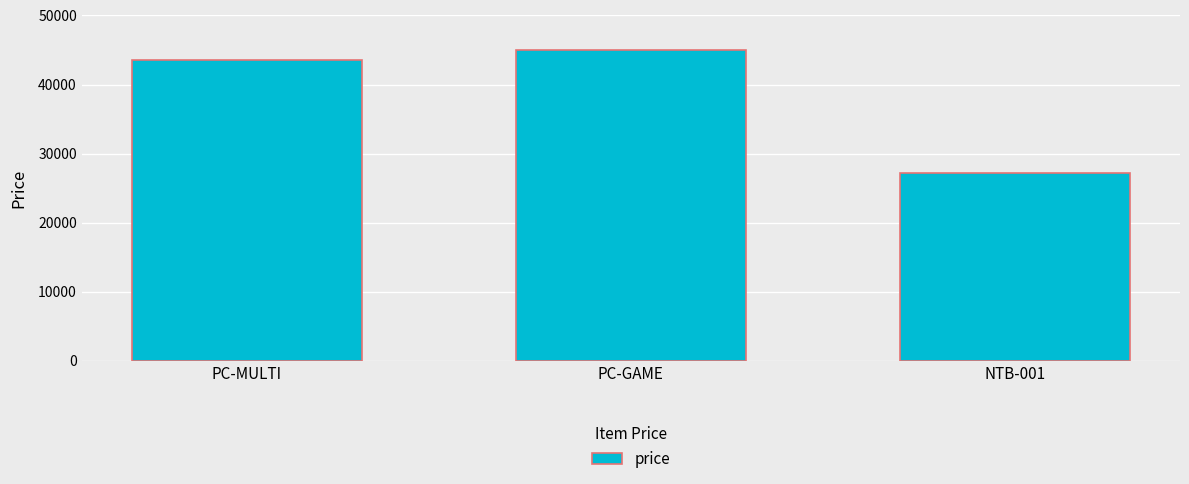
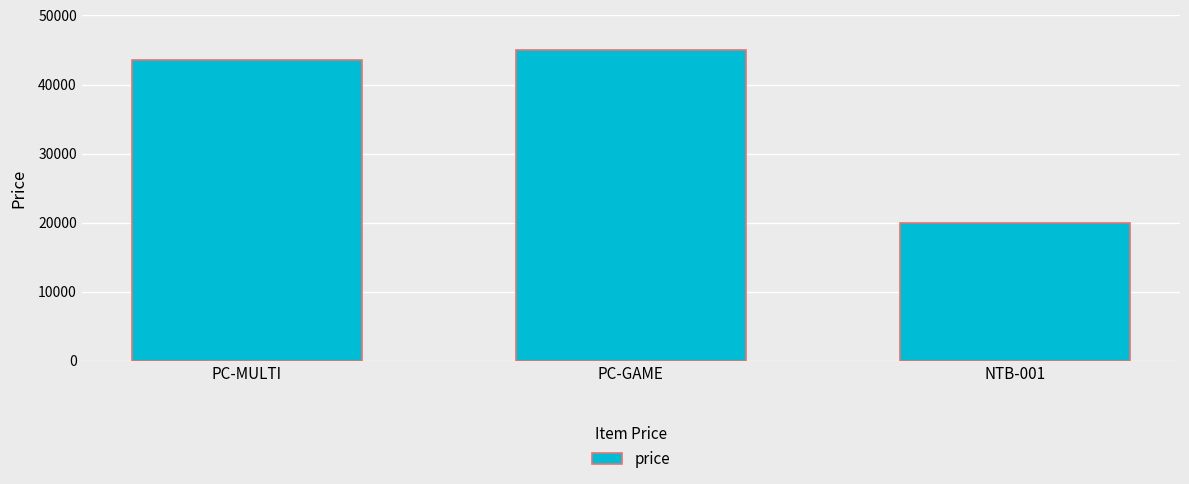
NTB-001: 27000 -> 20000
